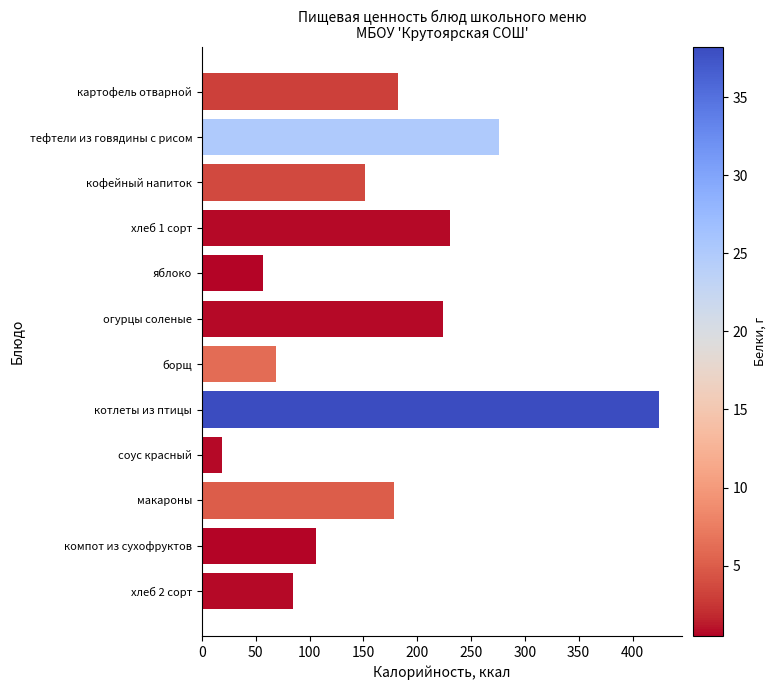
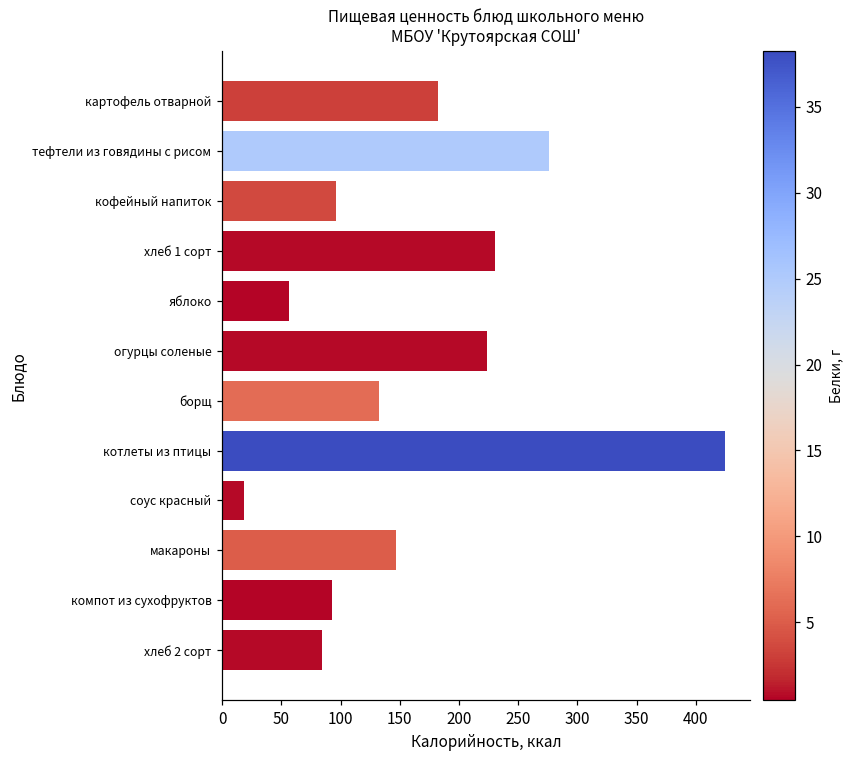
кофейный напиток: 152 -> 96
борщ: 68 -> 133
макароны: 178 -> 147
компот из сухофруктов: 106 -> 92
